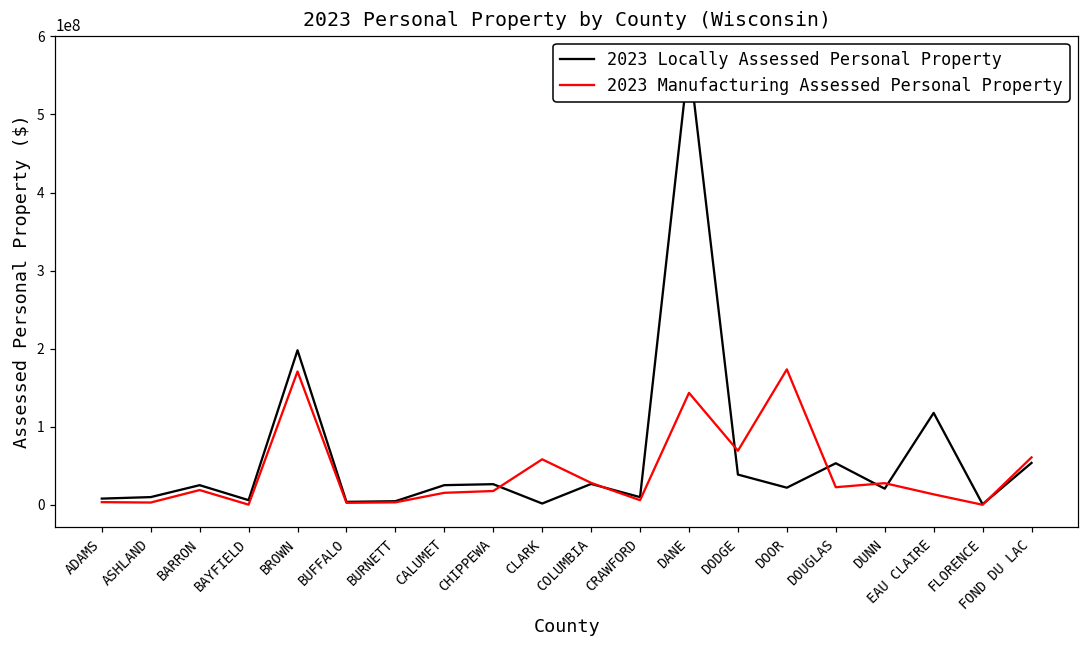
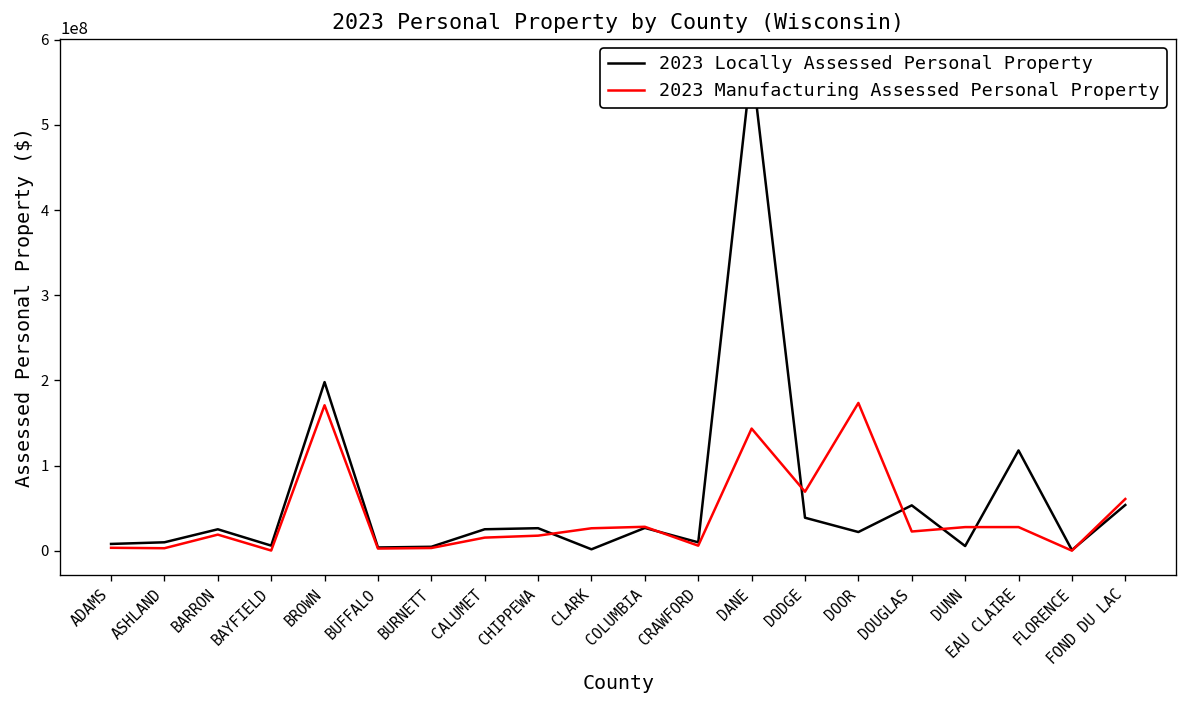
2023 Manufacturing Assessed Personal Property, CLARK: 60000000 -> 30000000
2023 Locally Assessed Personal Property, DUNN: 20000000 -> 10000000
2023 Manufacturing Assessed Personal Property, EAU CLAIRE: 10000000 -> 30000000
